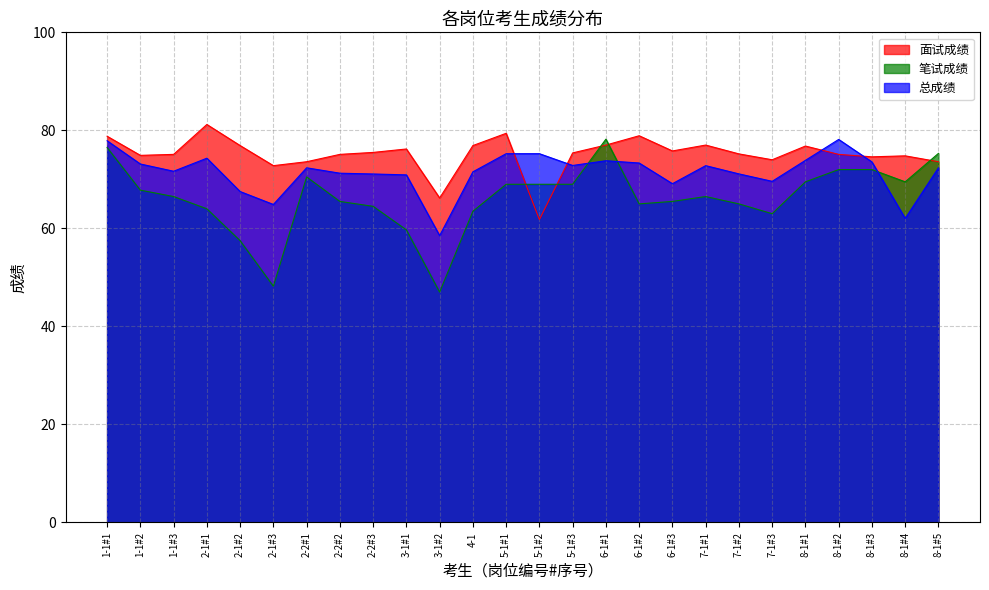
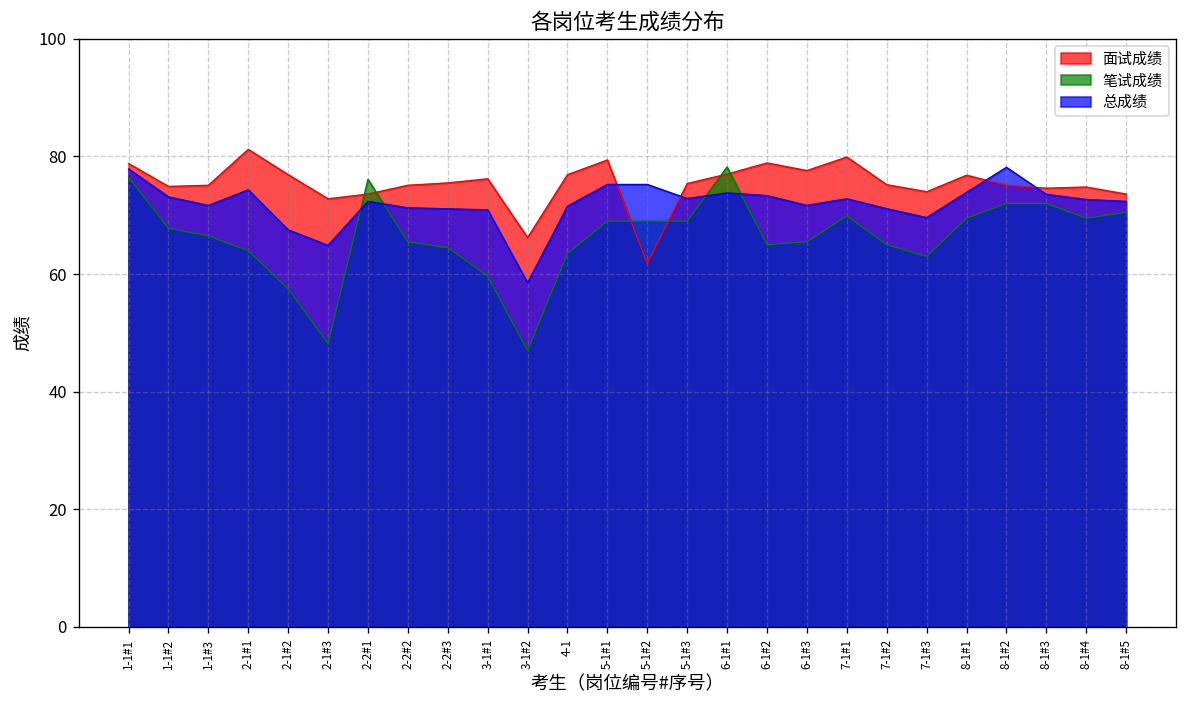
笔试成绩, 2-2#1: 71 -> 76
面试成绩, 6-1#3: 76 -> 78
总成绩, 6-1#3: 69 -> 72
面试成绩, 7-1#1: 77 -> 80
笔试成绩, 7-1#1: 67 -> 70
总成绩, 8-1#4: 62 -> 73
笔试成绩, 8-1#5: 75 -> 71
